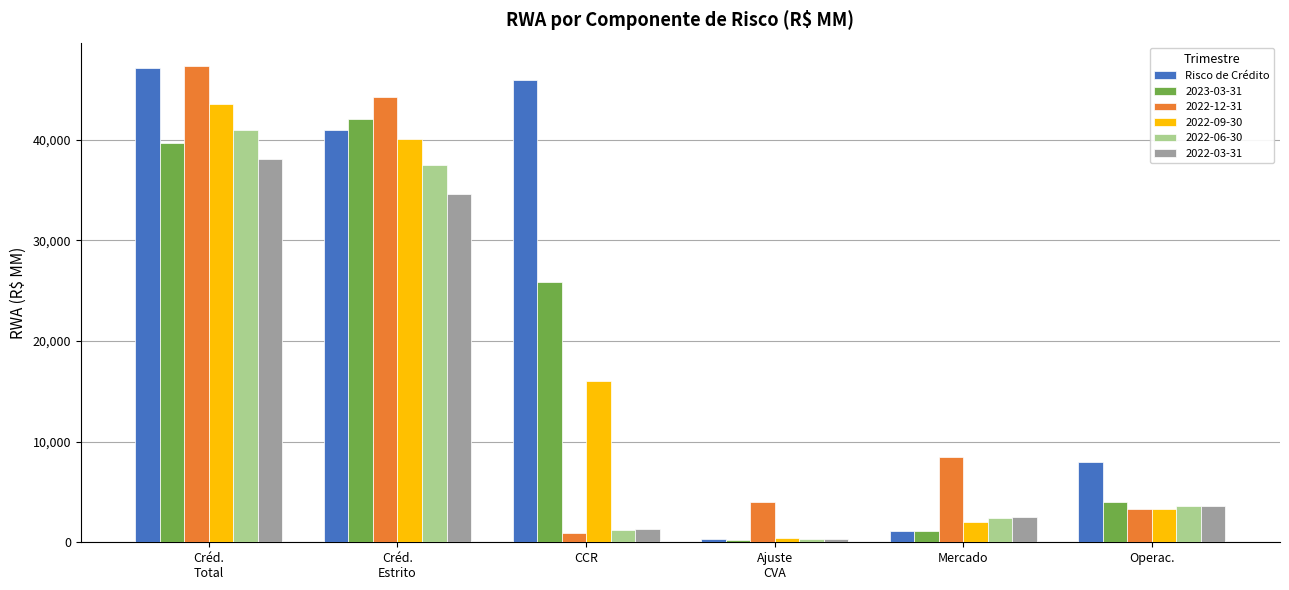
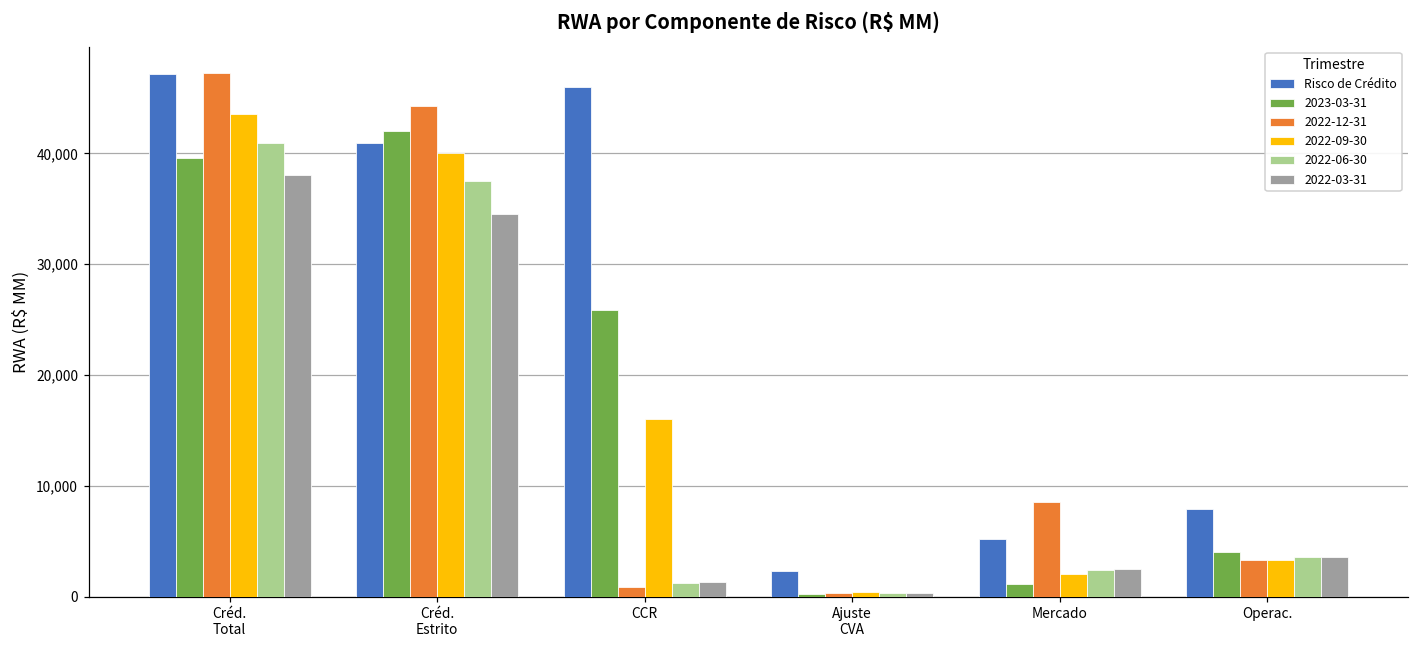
Risco de Crédito, Ajuste CVA: 300 -> 2,300
2022-12-31, Ajuste CVA: 4,000 -> 300
Risco de Crédito, Mercado: 1,100 -> 5,200
